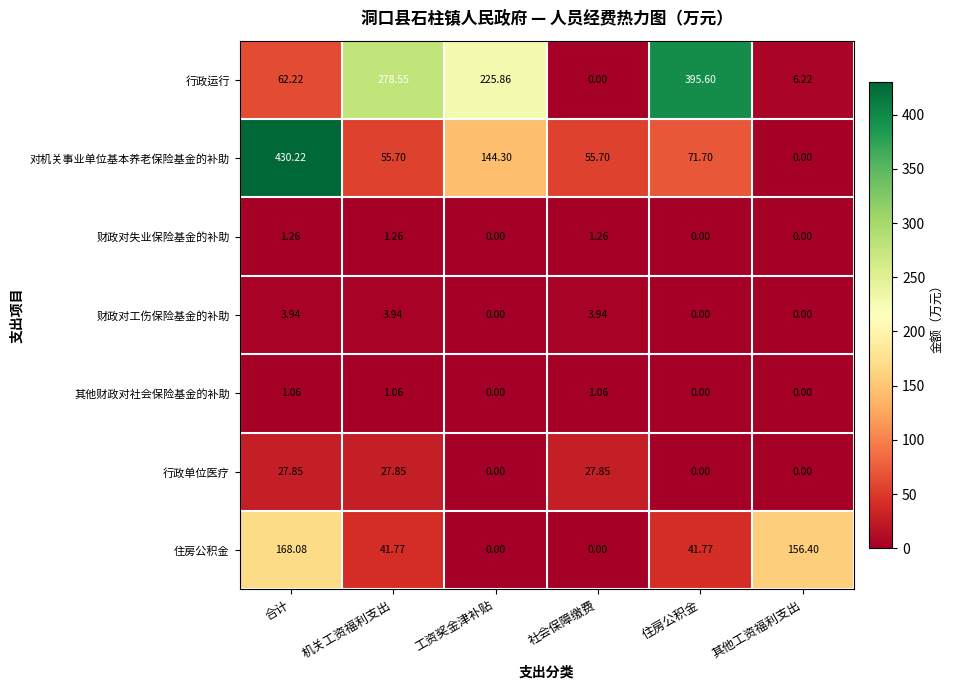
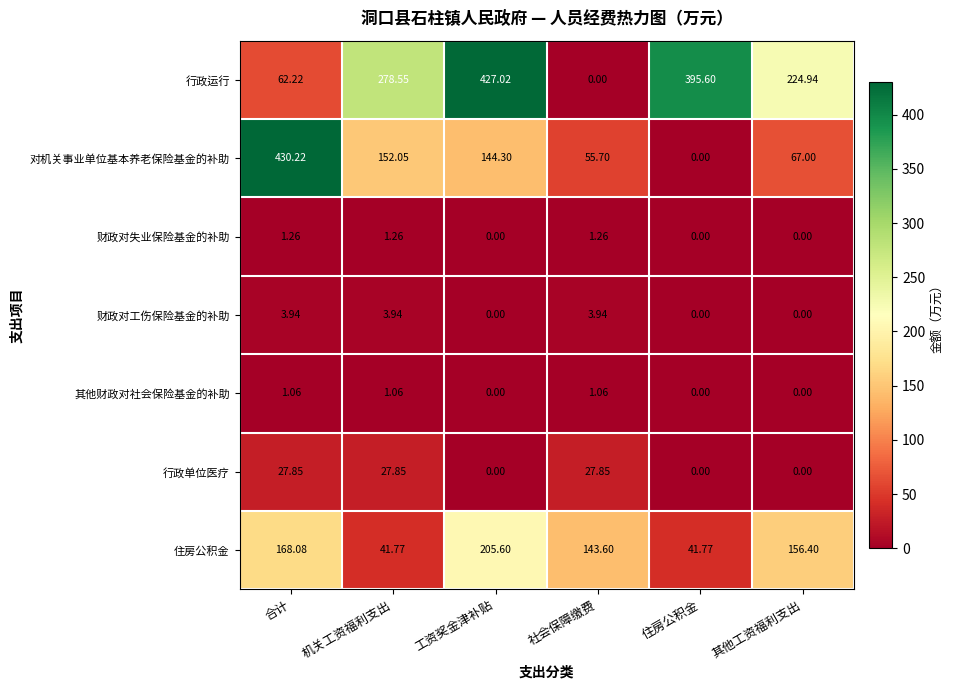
行政运行, 工资奖金津补贴: 225.86 -> 427.02
行政运行, 其他工资福利支出: 6.22 -> 224.94
对机关事业单位基本养老保险基金的补助, 机关工资福利支出: 55.70 -> 152.05
对机关事业单位基本养老保险基金的补助, 住房公积金: 71.70 -> 0.00
对机关事业单位基本养老保险基金的补助, 其他工资福利支出: 0.00 -> 67.00
住房公积金, 工资奖金津补贴: 0.00 -> 205.60
住房公积金, 社会保障缴费: 0.00 -> 143.60
